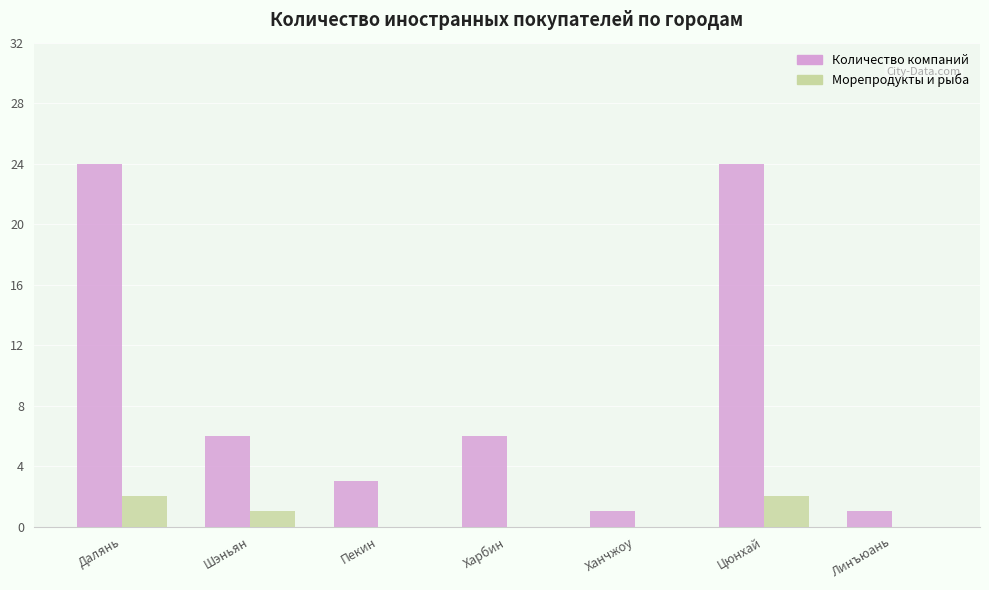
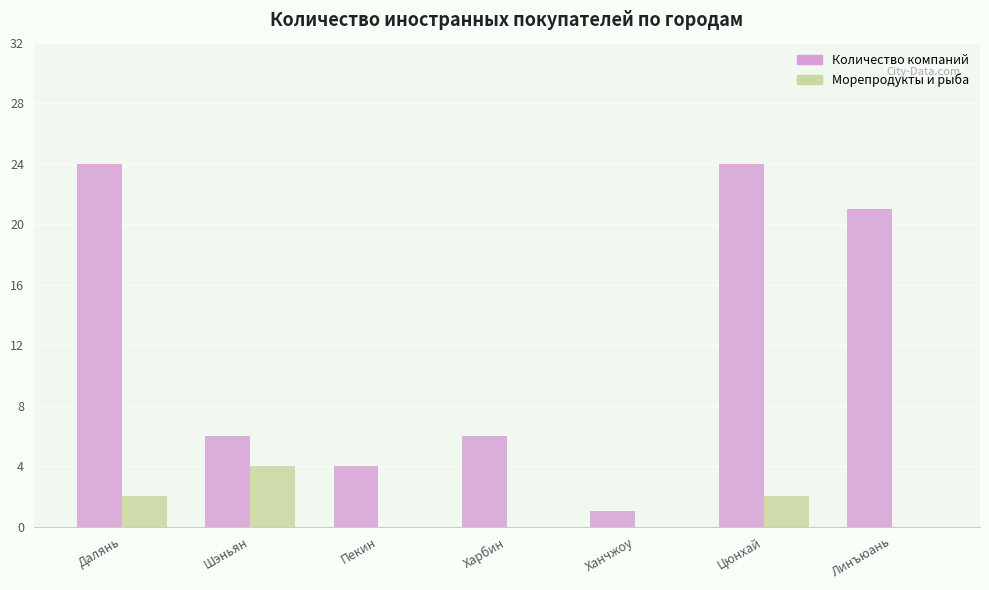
Морепродукты и рыба, Шэньян: 1 -> 4
Количество компаний, Пекин: 3 -> 4
Количество компаний, Линъюань: 1 -> 21
